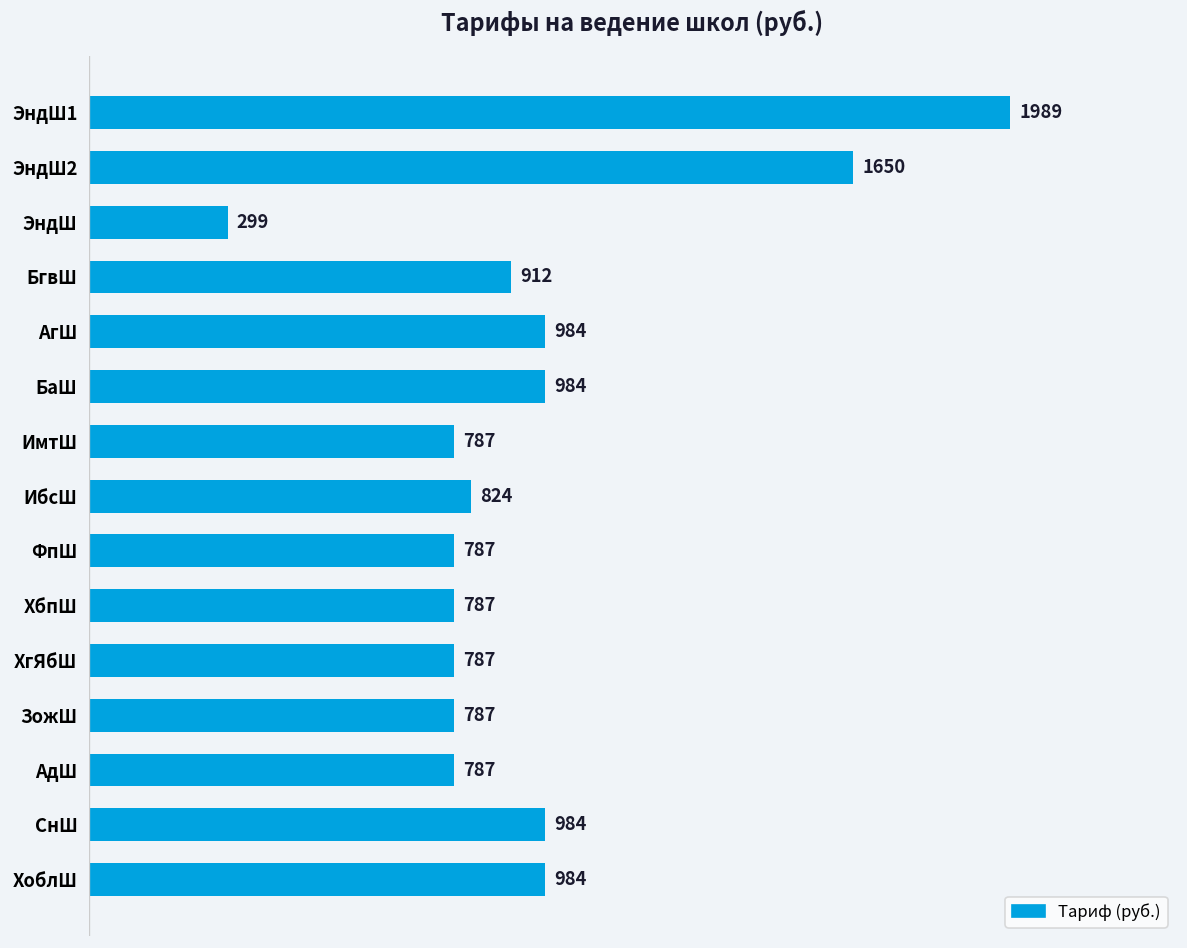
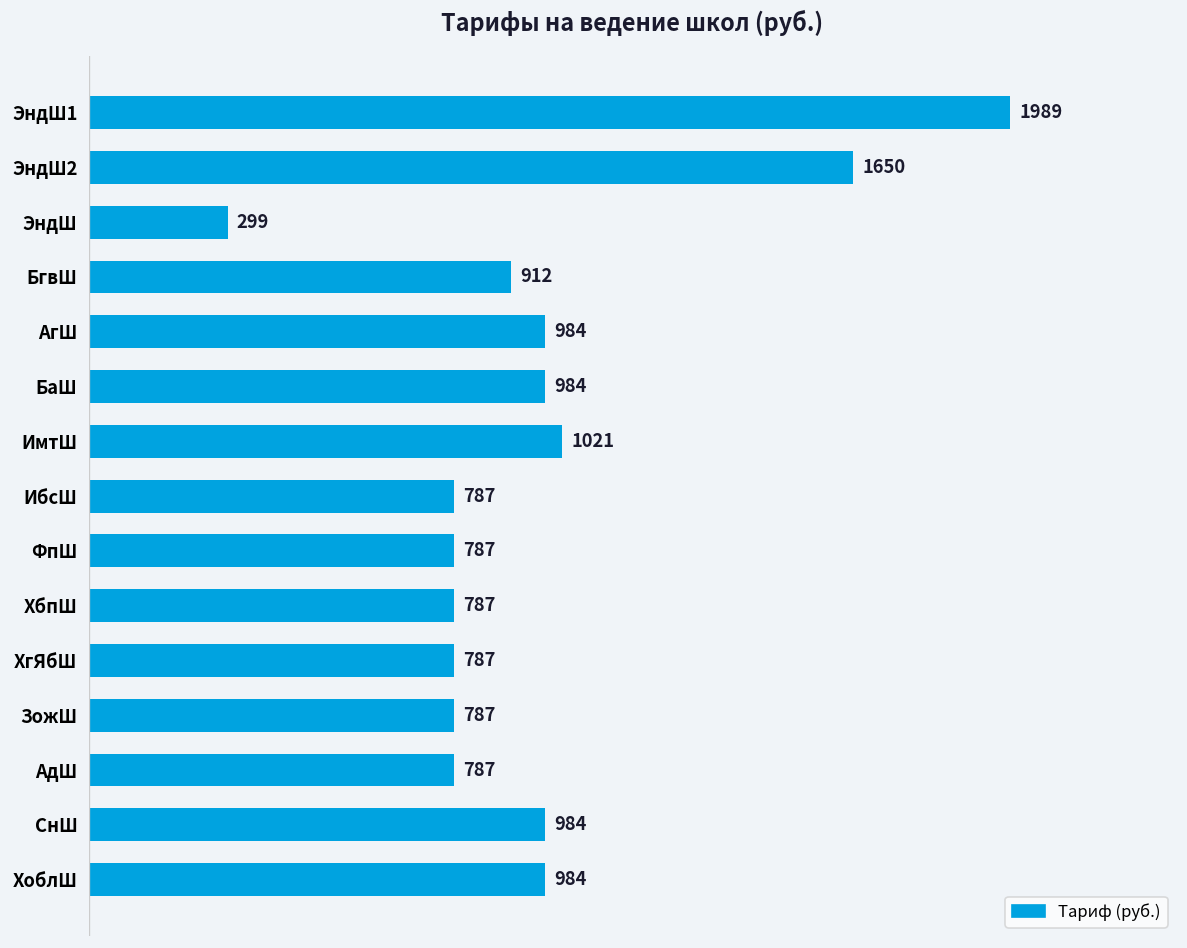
ИмтШ: 787 -> 1021
ИбсШ: 824 -> 787
